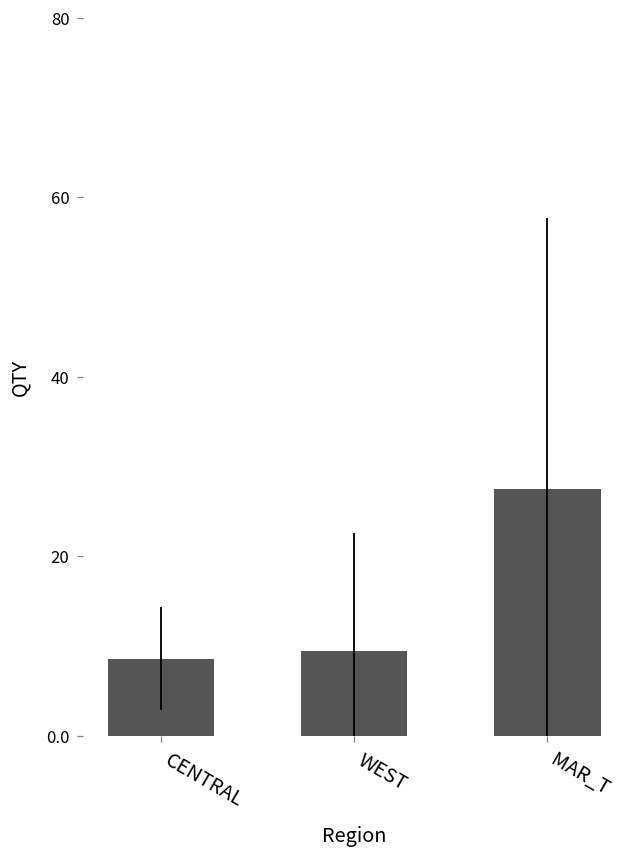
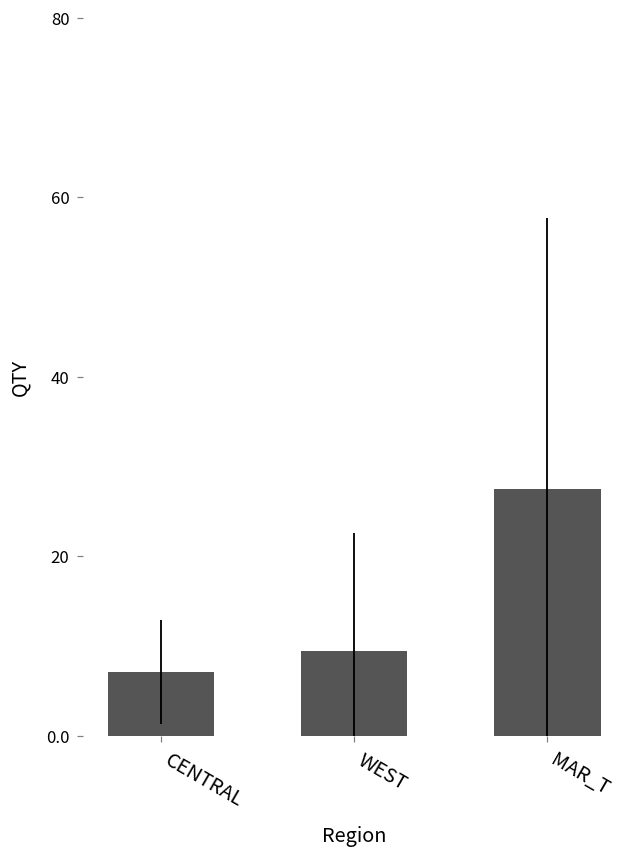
CENTRAL: 9 -> 7
